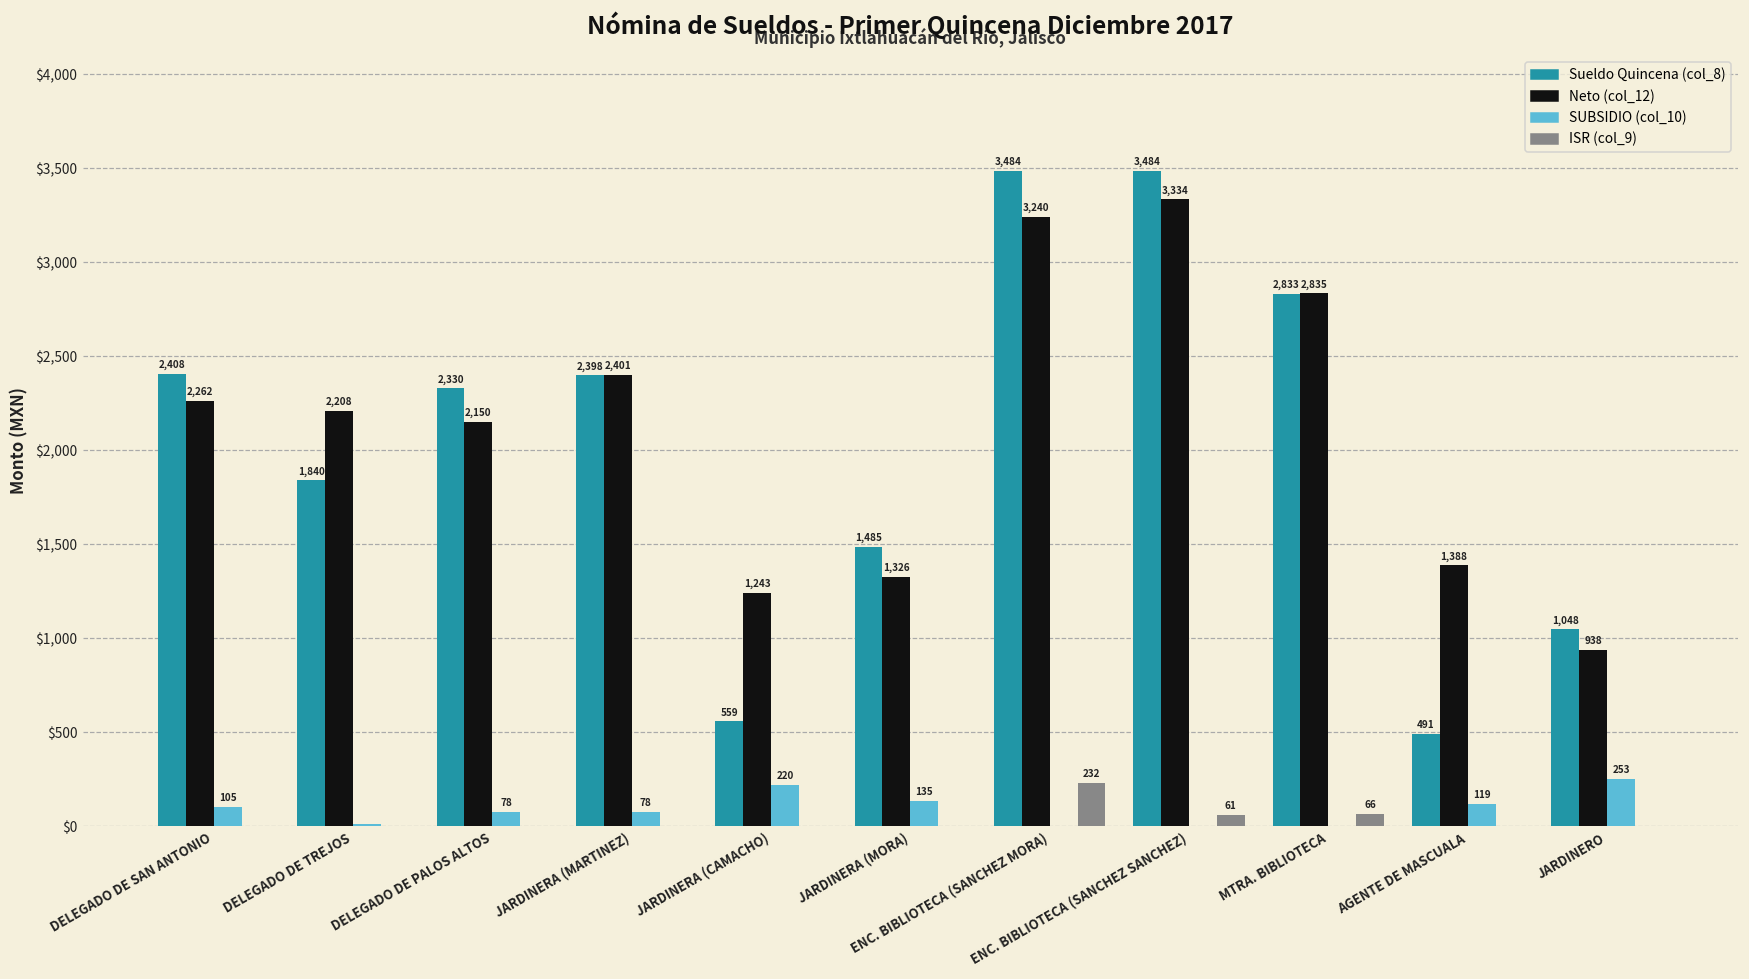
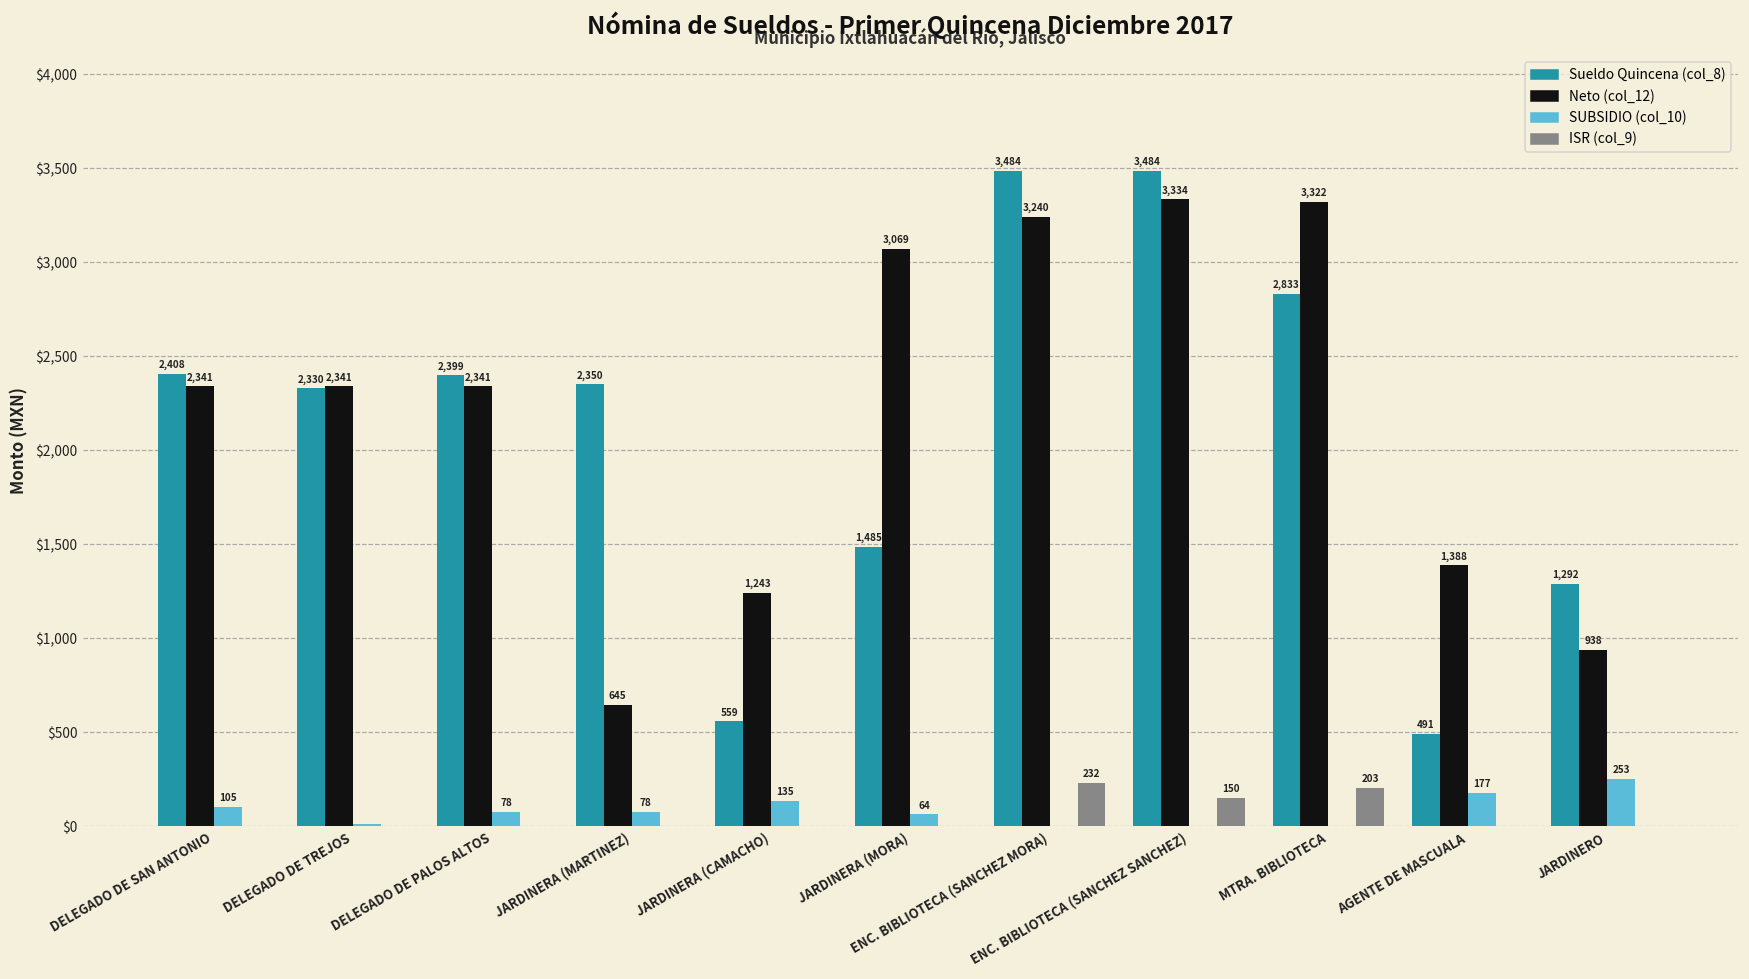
Neto (col_12), DELEGADO DE SAN ANTONIO: 2,262 -> 2,341
Sueldo Quincena (col_8), DELEGADO DE TREJOS: 1,840 -> 2,330
Neto (col_12), DELEGADO DE TREJOS: 2,208 -> 2,341
Sueldo Quincena (col_8), DELEGADO DE PALOS ALTOS: 2,330 -> 2,399
Neto (col_12), DELEGADO DE PALOS ALTOS: 2,150 -> 2,341
Sueldo Quincena (col_8), JARDINERA (MARTINEZ): 2,398 -> 2,350
Neto (col_12), JARDINERA (MARTINEZ): 2,401 -> 645
SUBSIDIO (col_10), JARDINERA (CAMACHO): 220 -> 135
Neto (col_12), JARDINERA (MORA): 1,326 -> 3,069
SUBSIDIO (col_10), JARDINERA (MORA): 135 -> 64
ISR (col_9), ENC. BIBLIOTECA (SANCHEZ SANCHEZ): 61 -> 150
Neto (col_12), MTRA. BIBLIOTECA: 2,835 -> 3,322
ISR (col_9), MTRA. BIBLIOTECA: 66 -> 203
SUBSIDIO (col_10), AGENTE DE MASCUALA: 119 -> 177
Sueldo Quincena (col_8), JARDINERO: 1,048 -> 1,292
